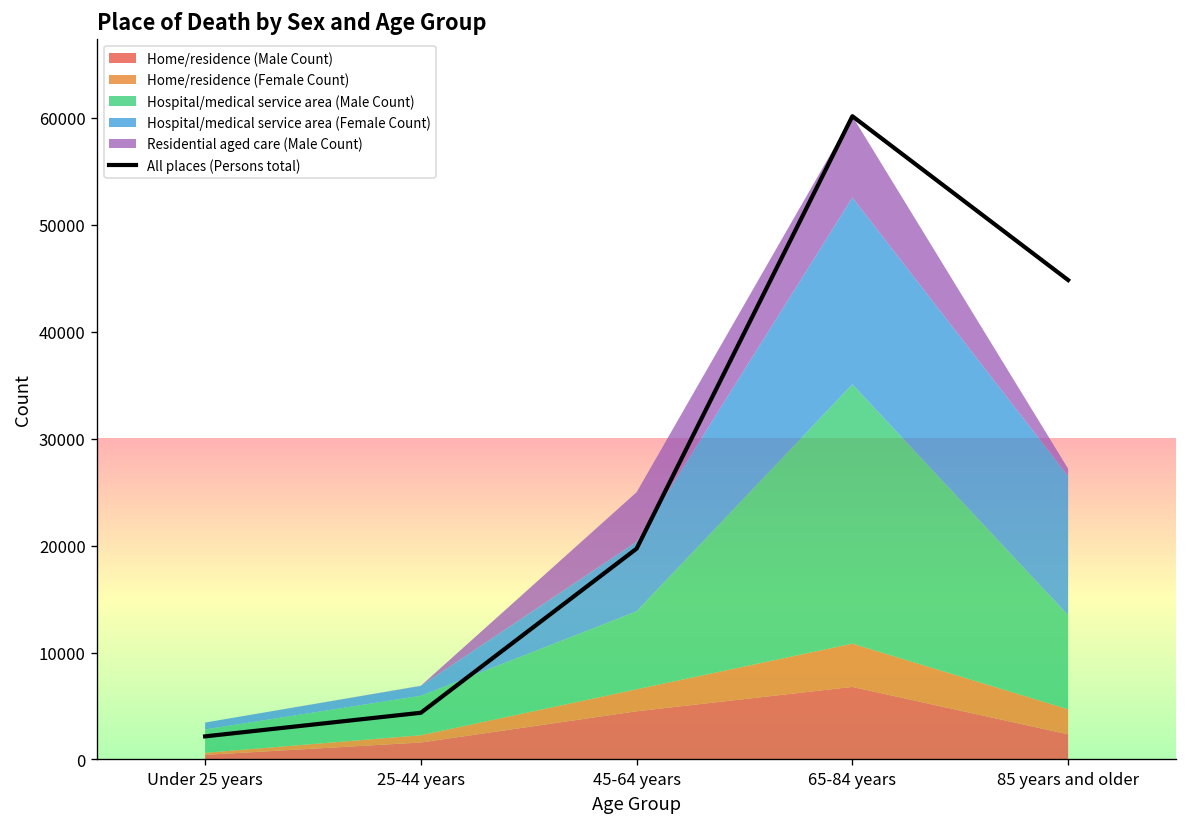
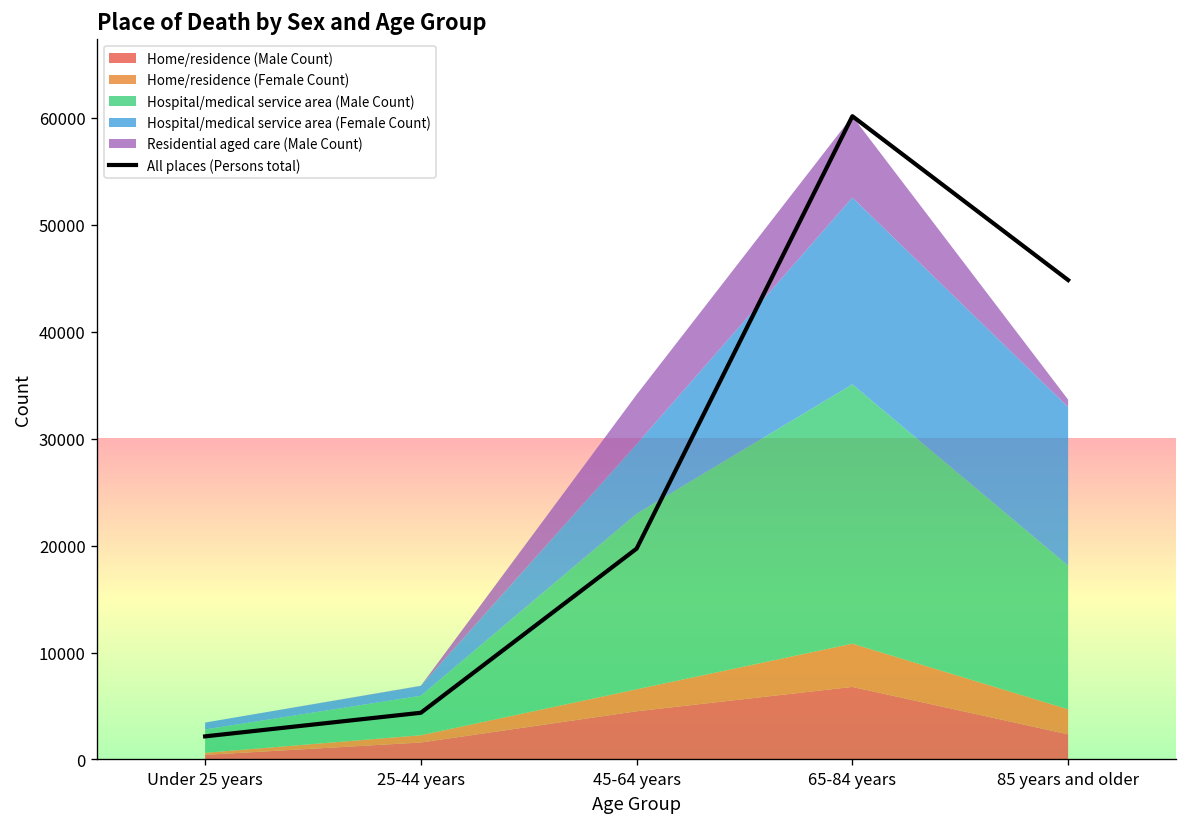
Hospital/medical service area (Male Count), 45-64 years: 7000 -> 16000
Hospital/medical service area (Male Count), 85 years and older: 9000 -> 13000
Hospital/medical service area (Female Count), 85 years and older: 13000 -> 15000
